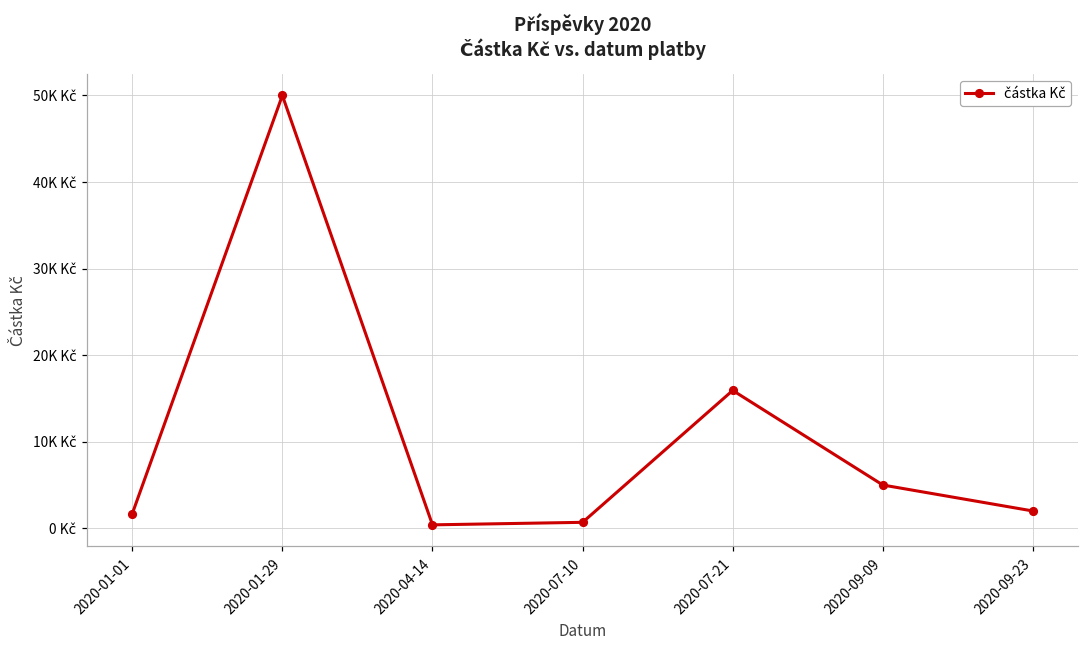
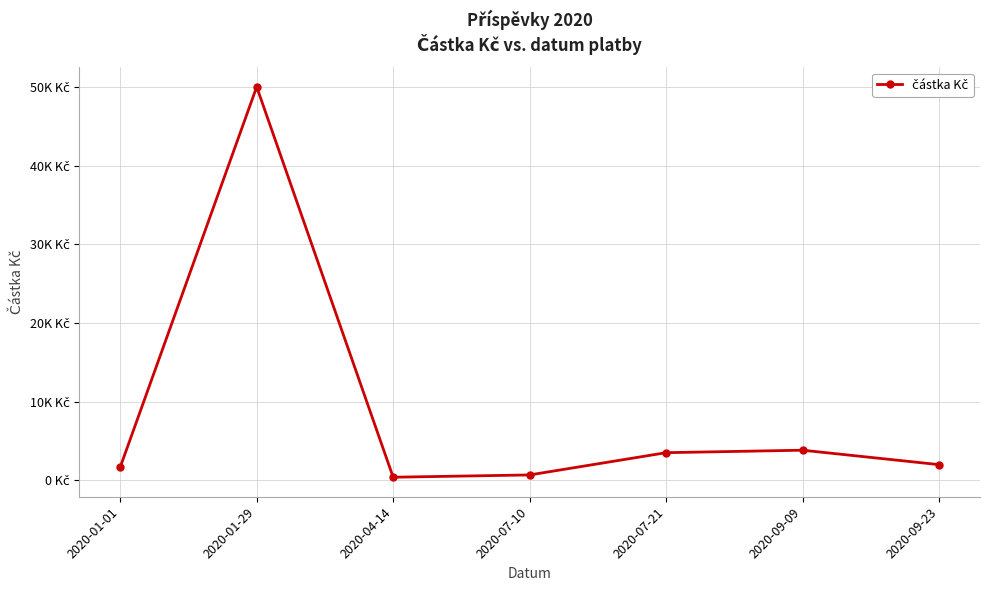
2020-07-21: 16K Kč -> 4K Kč
2020-09-09: 5K Kč -> 4K Kč
